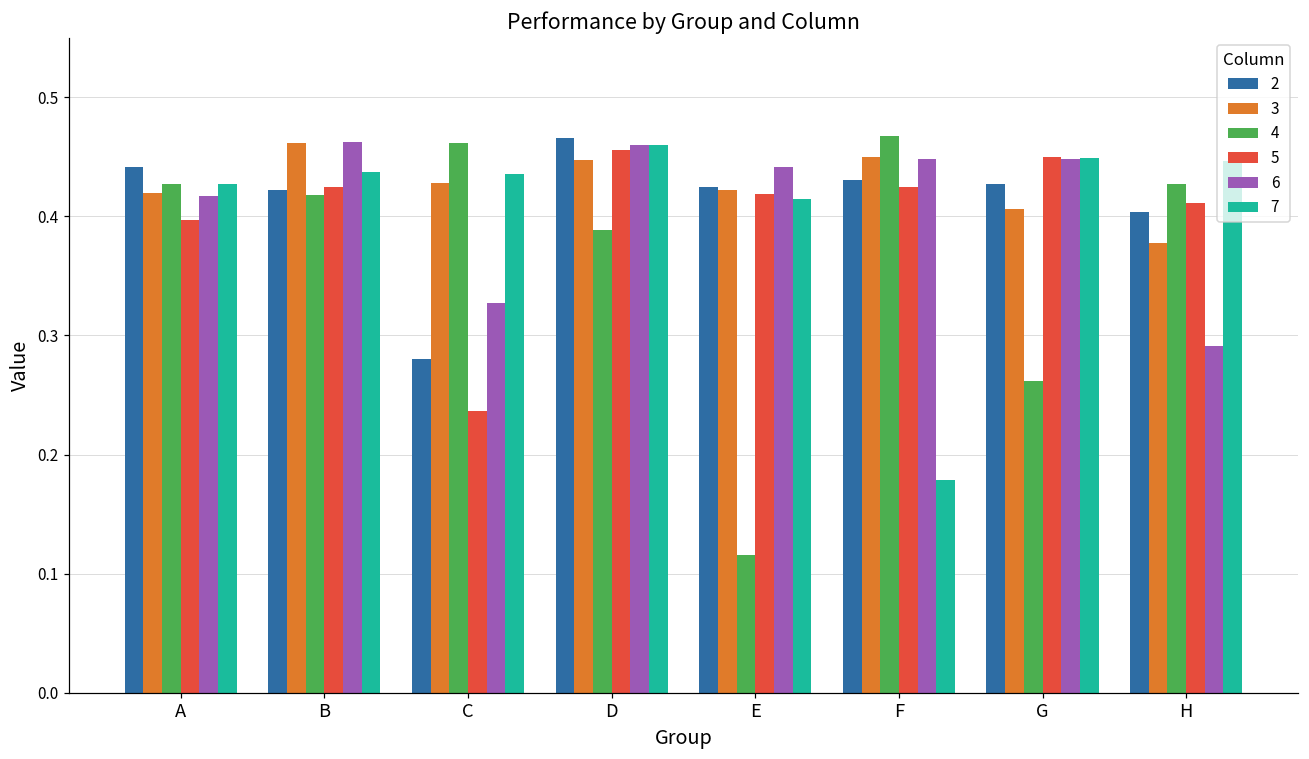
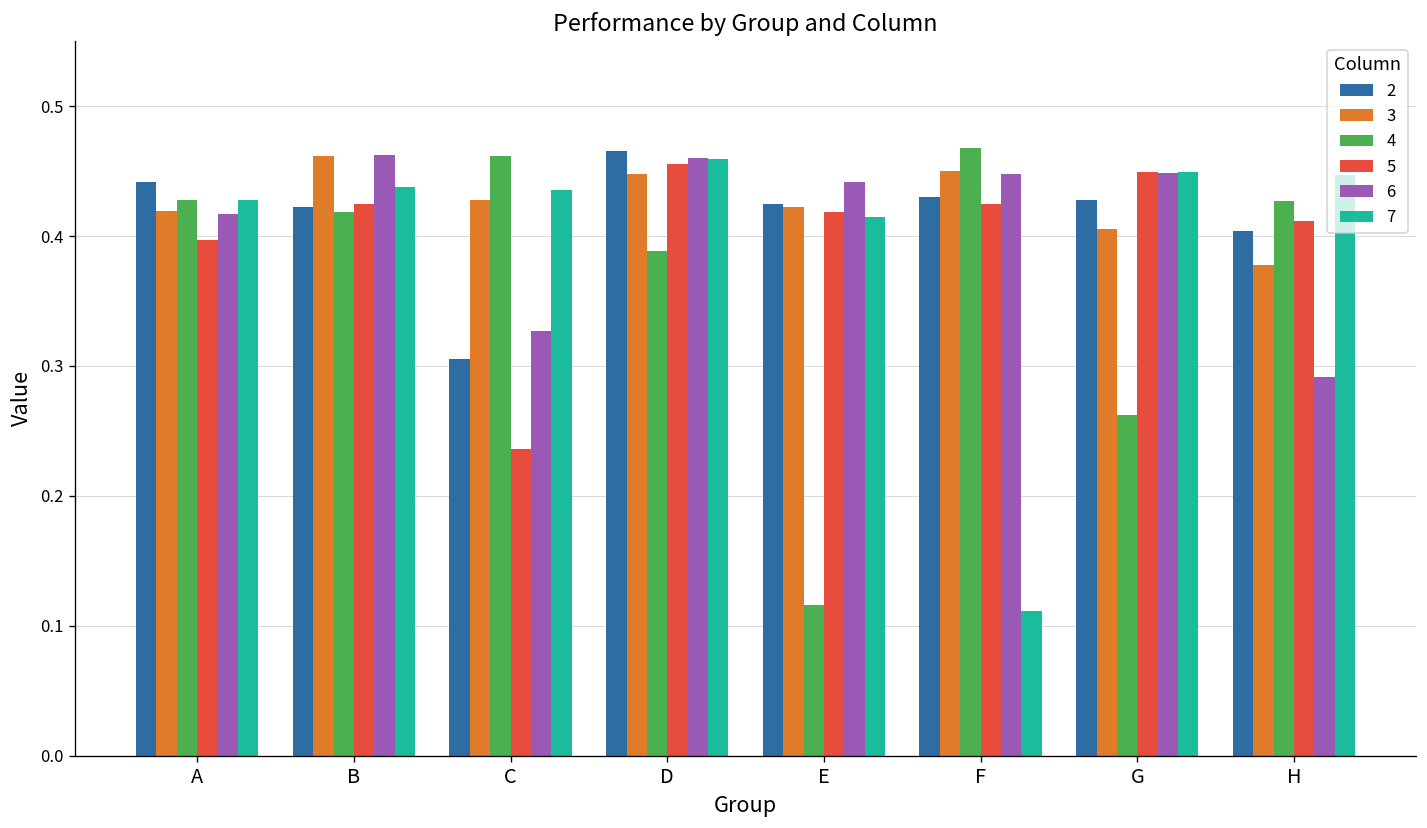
2, C: 0.281 -> 0.306
7, F: 0.179 -> 0.111
